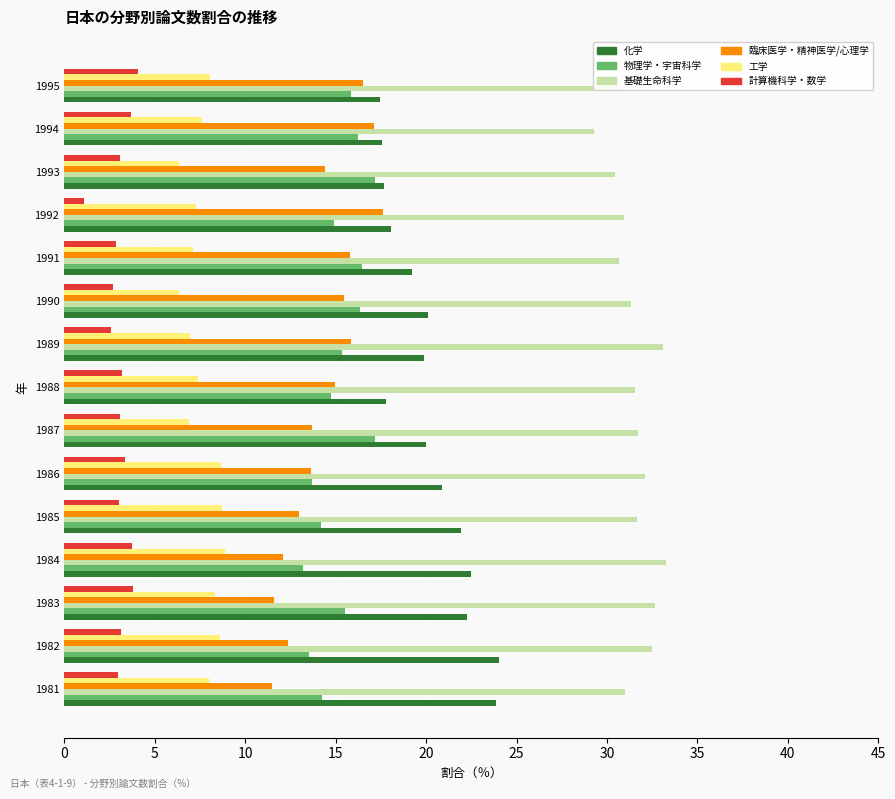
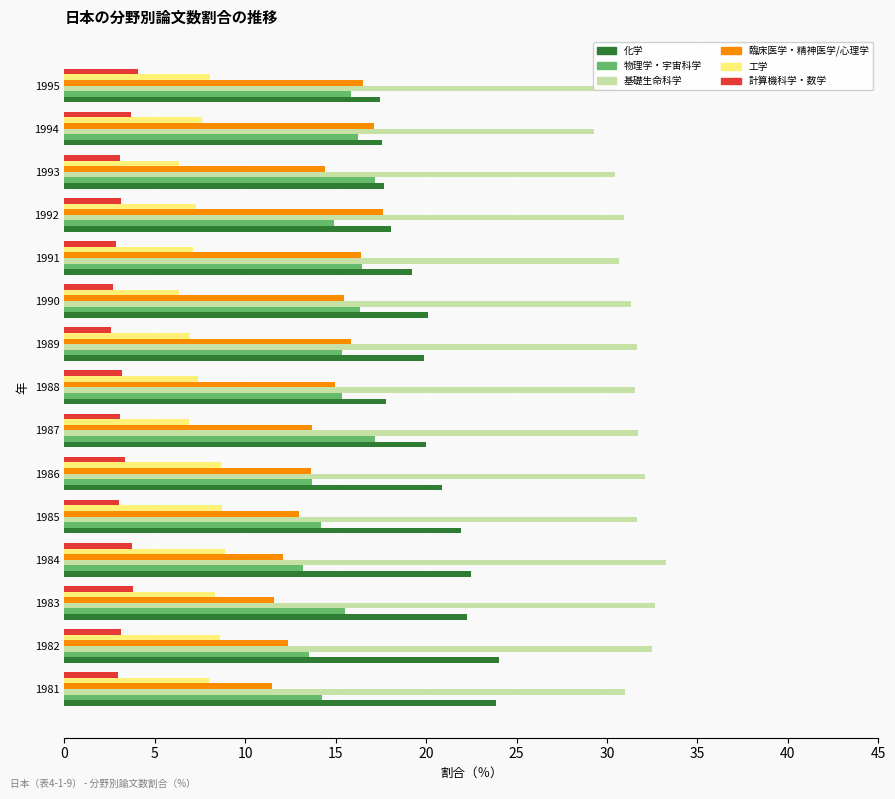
計算機科学・数学, 1992: 1.1 -> 3.2
臨床医学・精神医学/心理学, 1991: 15.8 -> 16.4
基礎生命科学, 1989: 33.1 -> 31.6
物理学・宇宙科学, 1988: 14.7 -> 15.4
